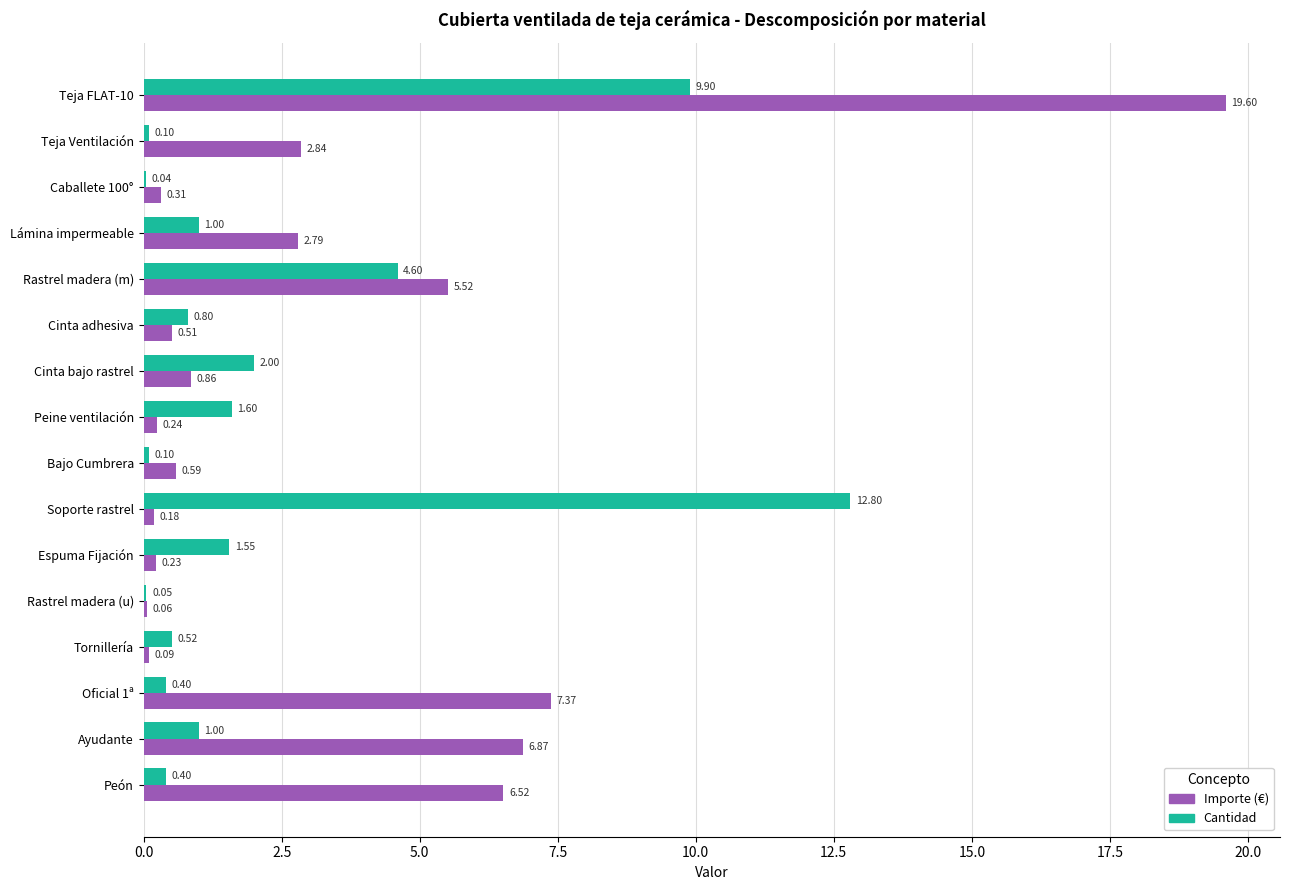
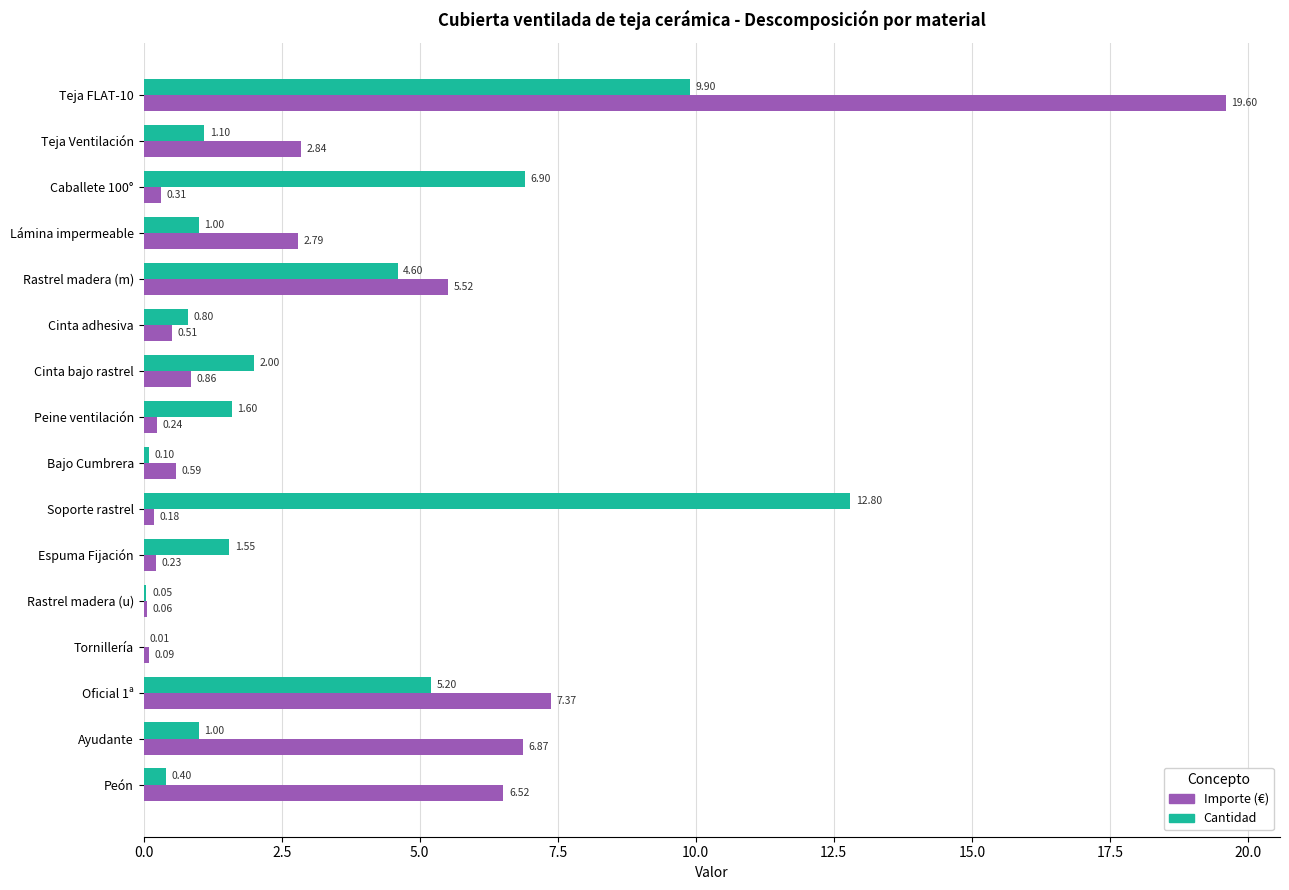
Cantidad, Teja Ventilación: 0.10 -> 1.10
Cantidad, Caballete 100°: 0.04 -> 6.90
Cantidad, Tornillería: 0.52 -> 0.01
Cantidad, Oficial 1ª: 0.40 -> 5.20
